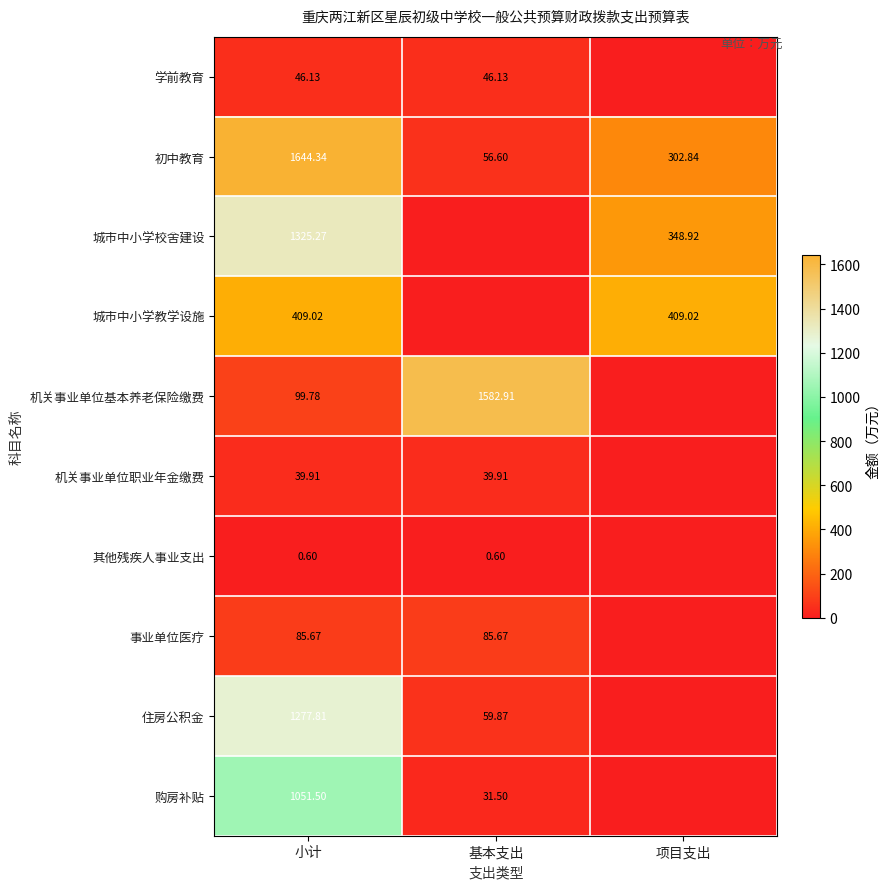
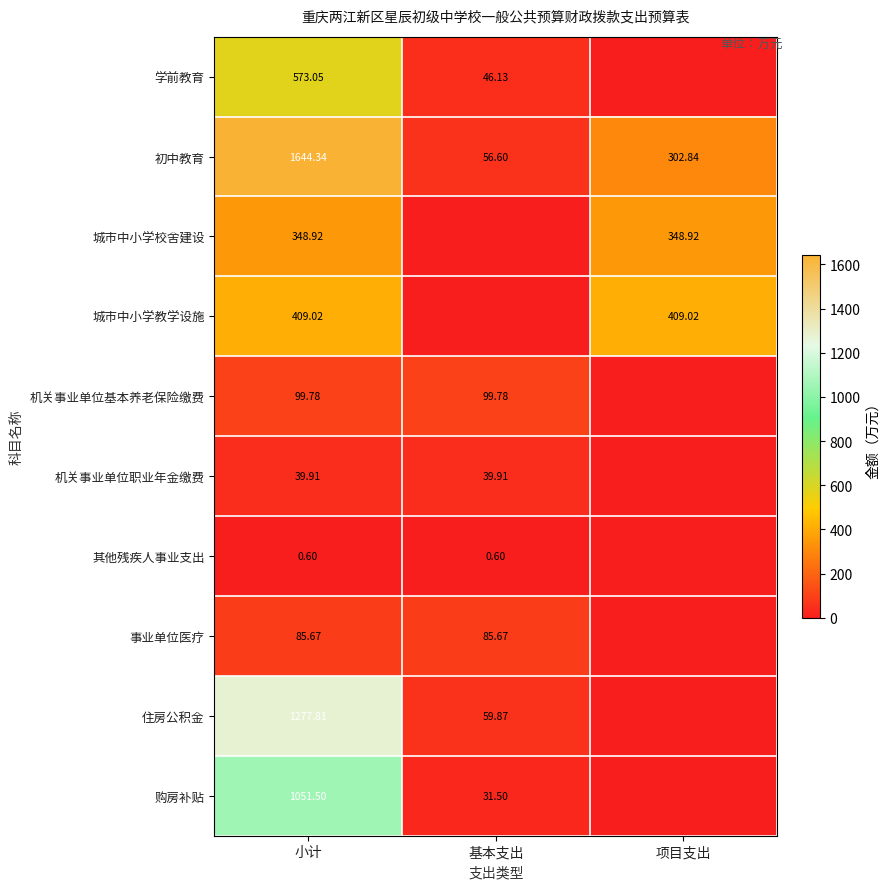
学前教育, 小计: 46.13 -> 573.05
城市中小学校舍建设, 小计: 1325.27 -> 348.92
机关事业单位基本养老保险缴费, 基本支出: 1582.91 -> 99.78
